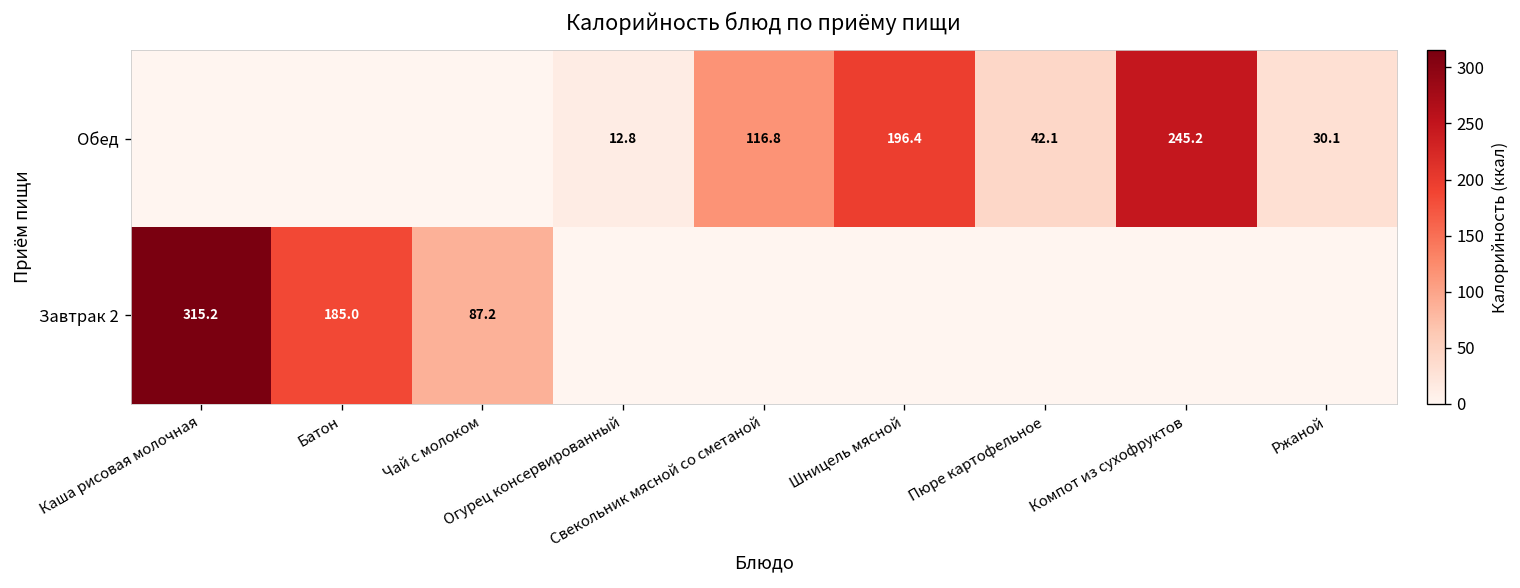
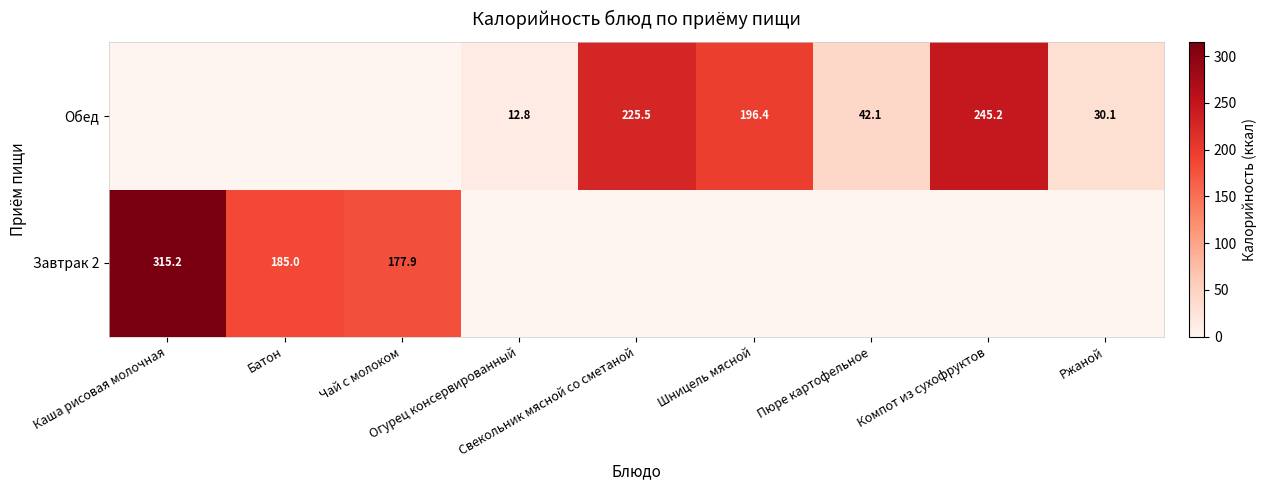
Обед, Свекольник мясной со сметаной: 116.8 -> 225.5
Завтрак 2, Чай с молоком: 87.2 -> 177.9
